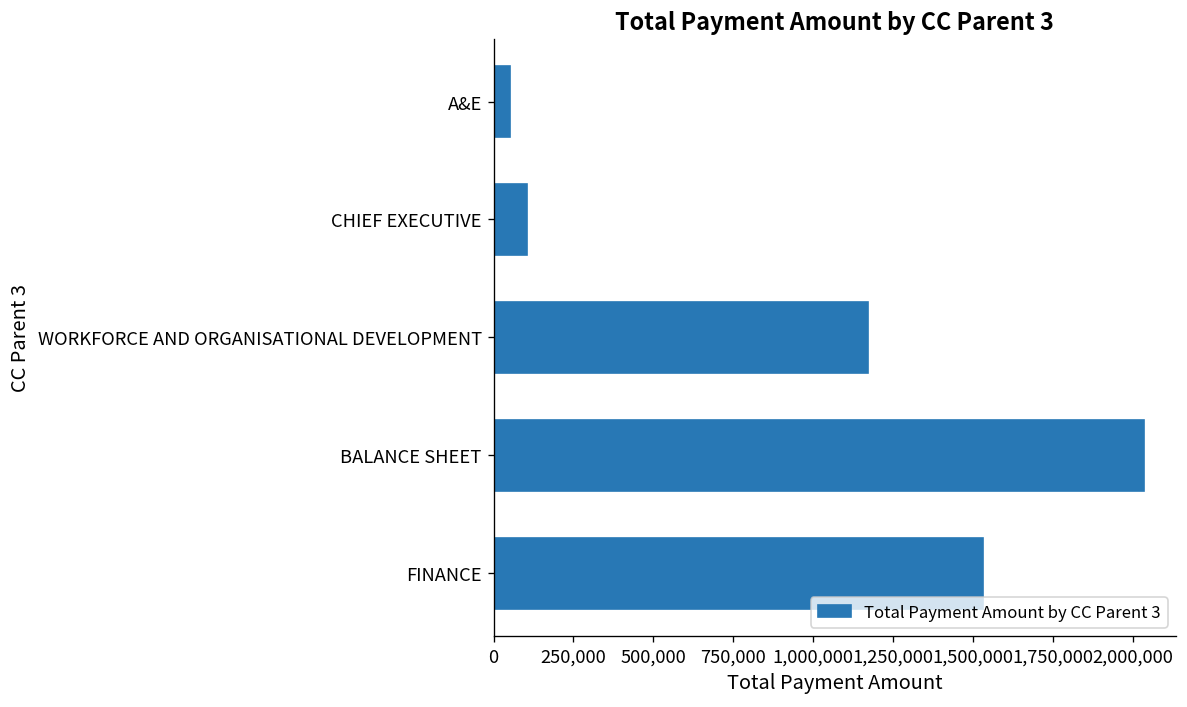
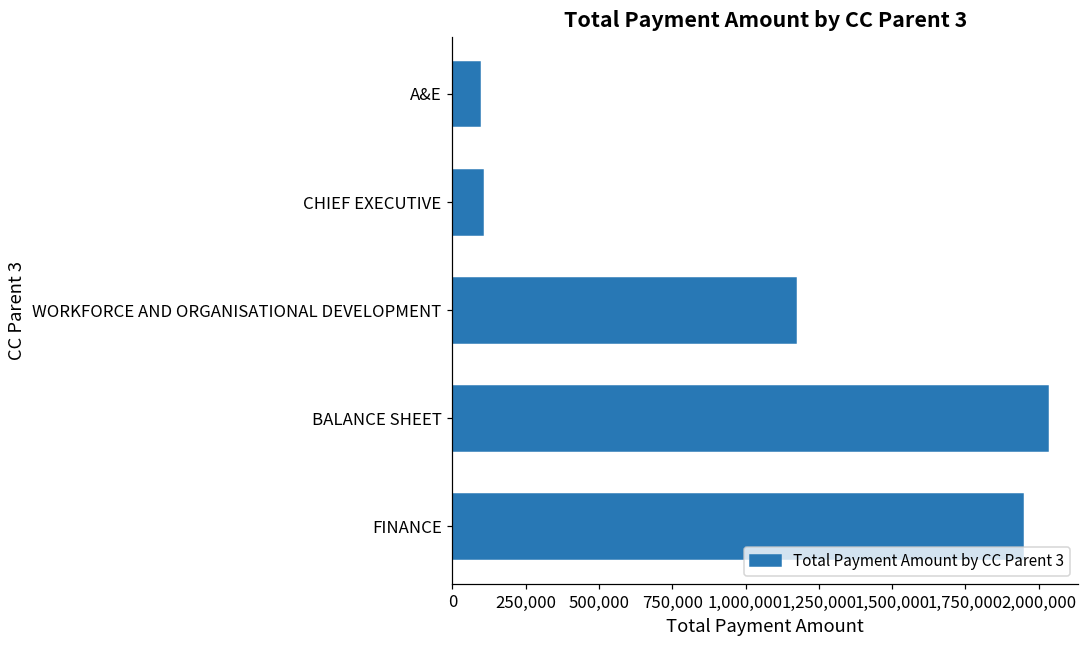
A&E: 50,000 -> 90,000
FINANCE: 1,530,000 -> 1,950,000
